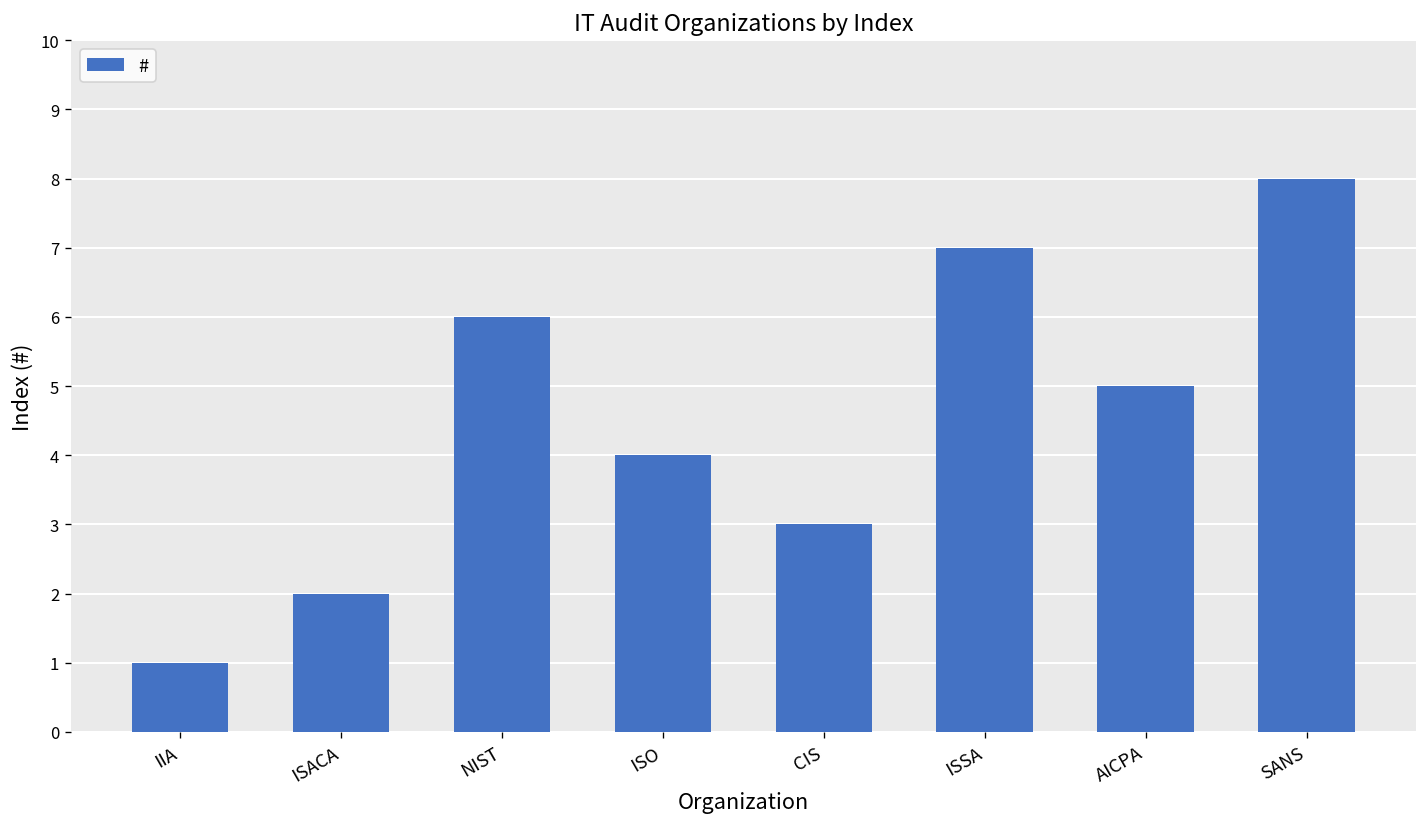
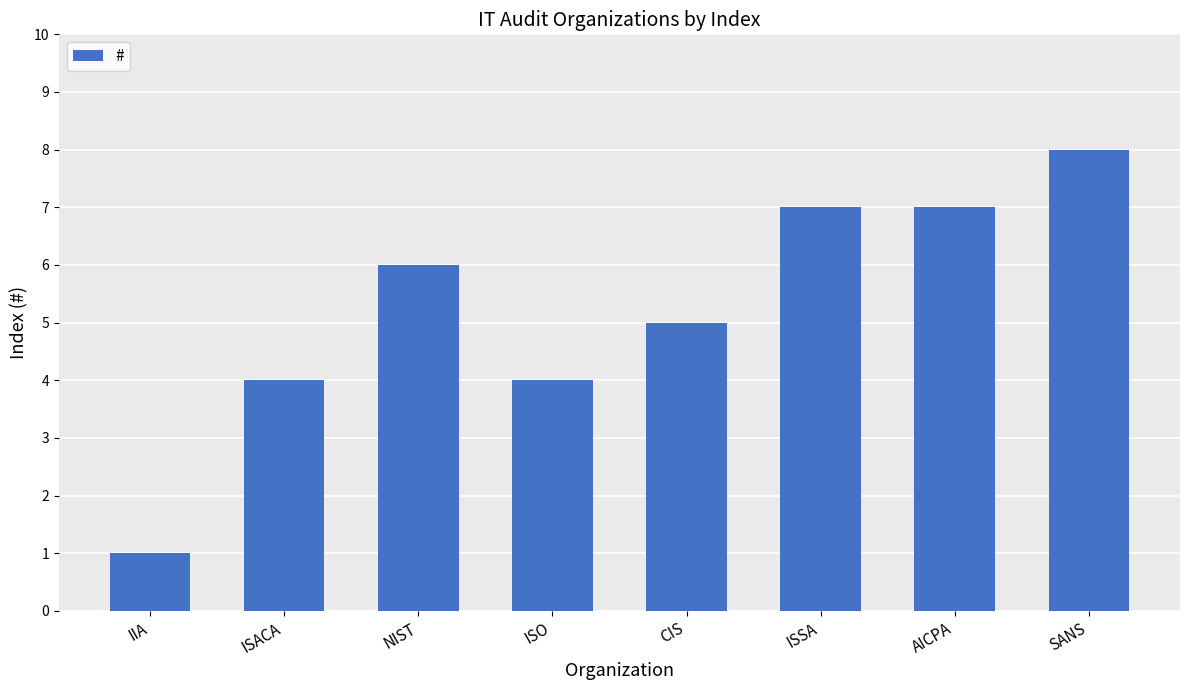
ISACA: 2 -> 4
CIS: 3 -> 5
AICPA: 5 -> 7
